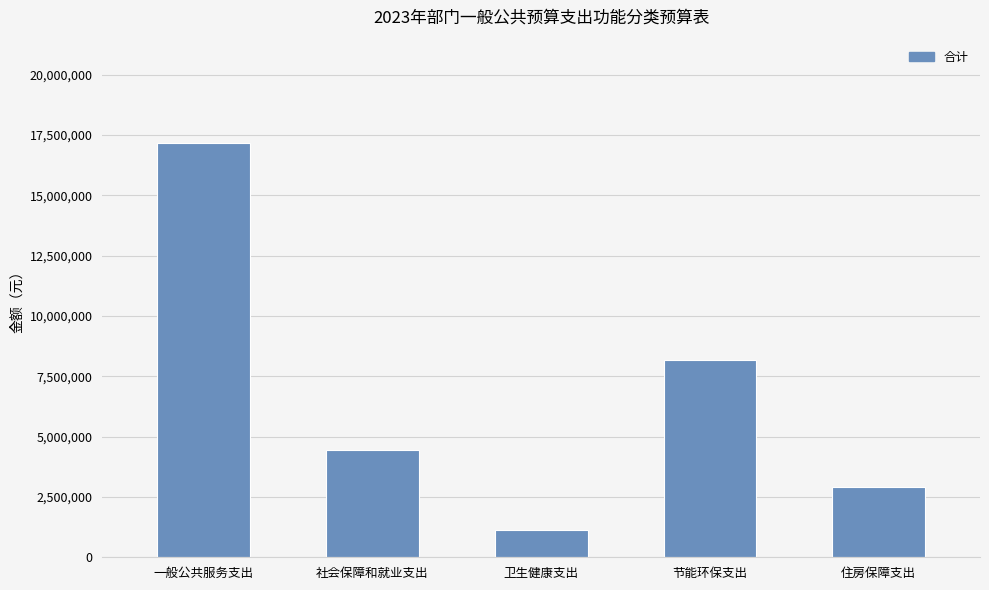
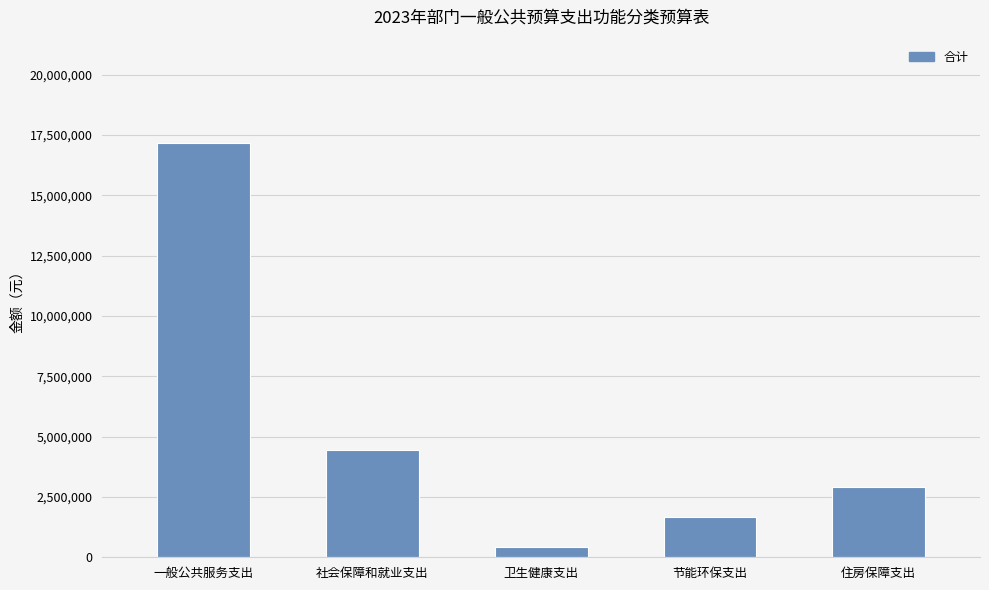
卫生健康支出: 1,100,000 -> 400,000
节能环保支出: 8,200,000 -> 1,700,000
